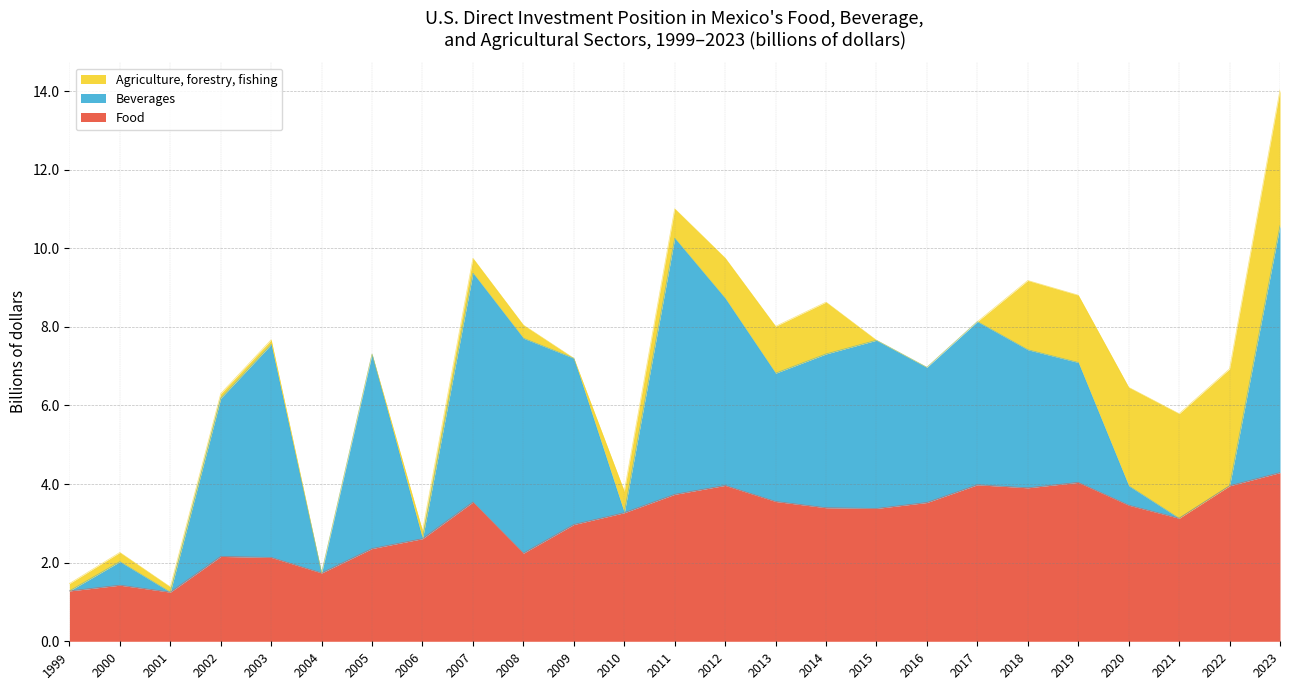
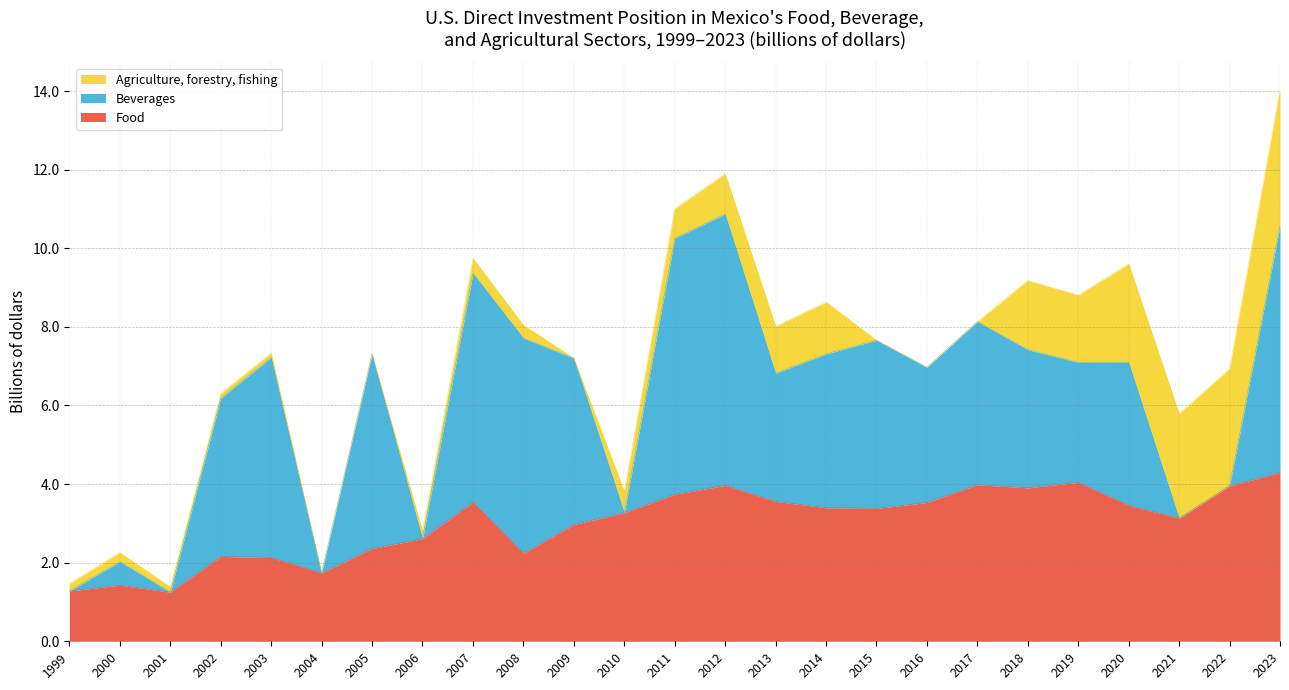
Beverages, 2003: 5.4 -> 5.1
Beverages, 2012: 4.8 -> 6.9
Beverages, 2020: 0.5 -> 3.6
